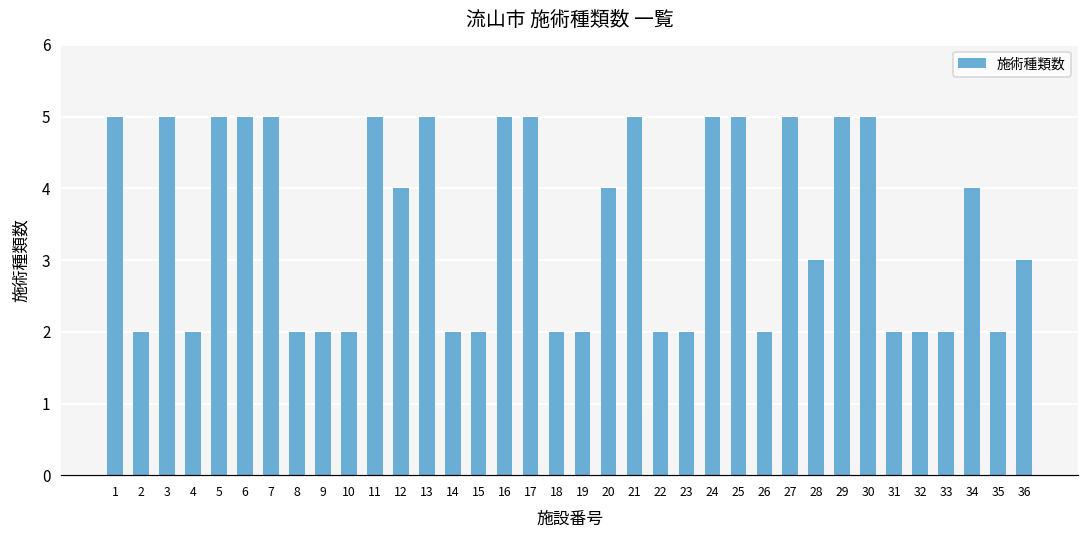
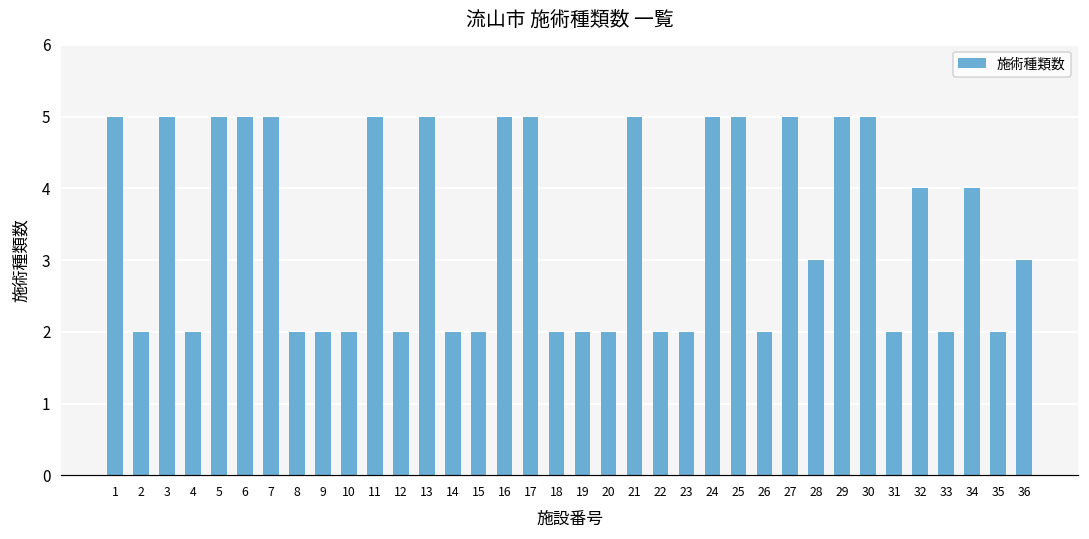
12: 4 -> 2
20: 4 -> 2
32: 2 -> 4
